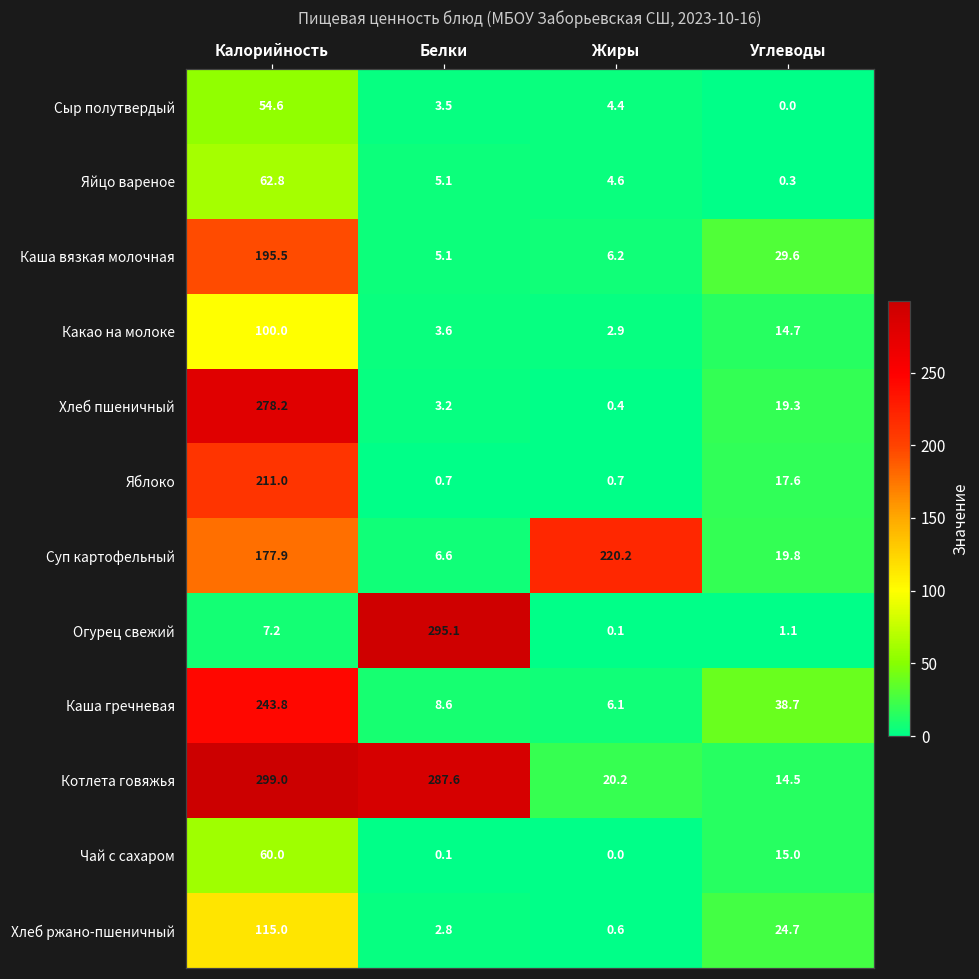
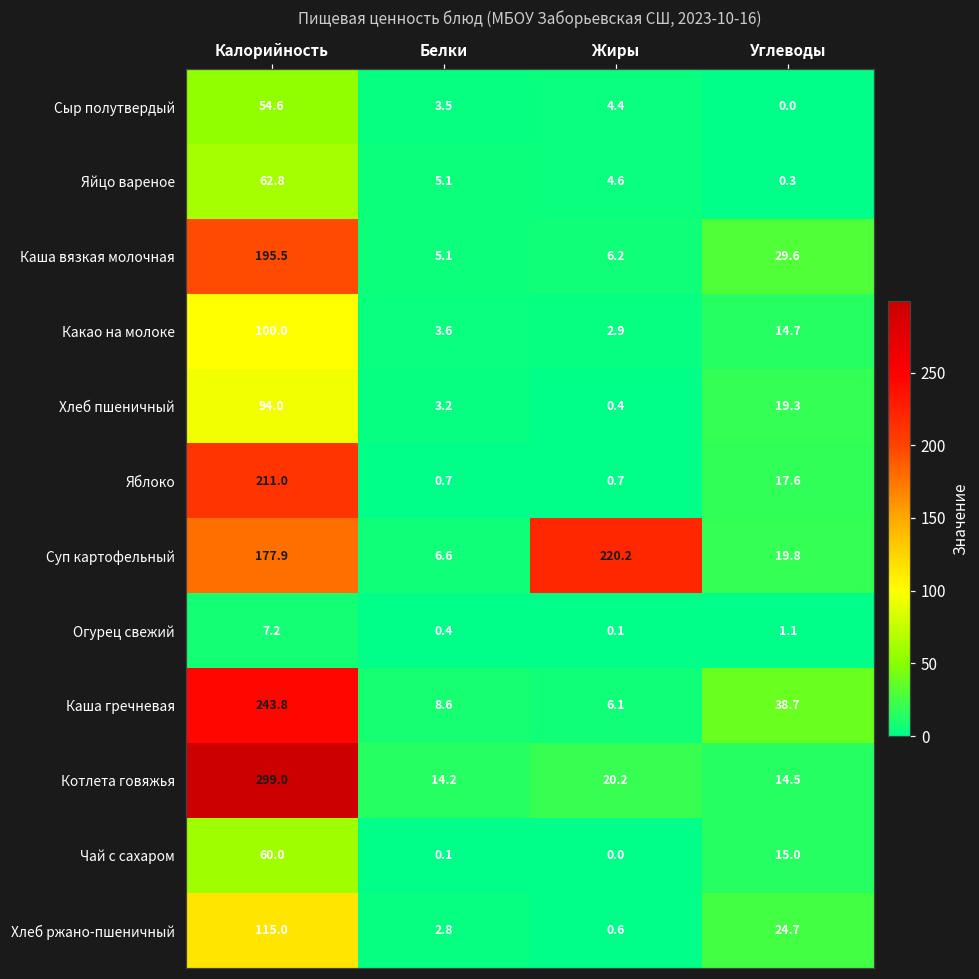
Хлеб пшеничный, Калорийность: 278.2 -> 94.0
Огурец свежий, Белки: 295.1 -> 0.4
Котлета говяжья, Белки: 287.6 -> 14.2
